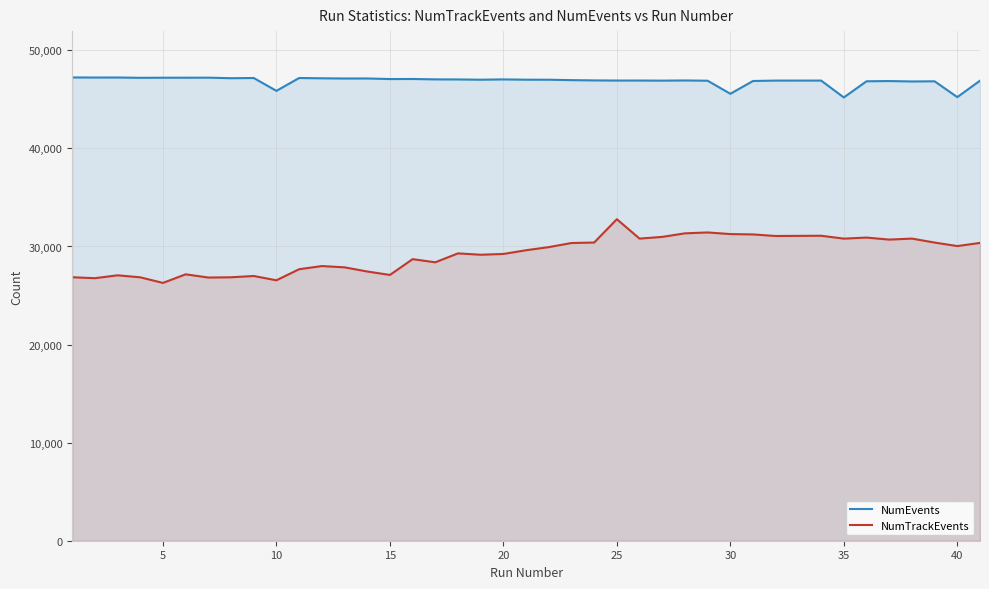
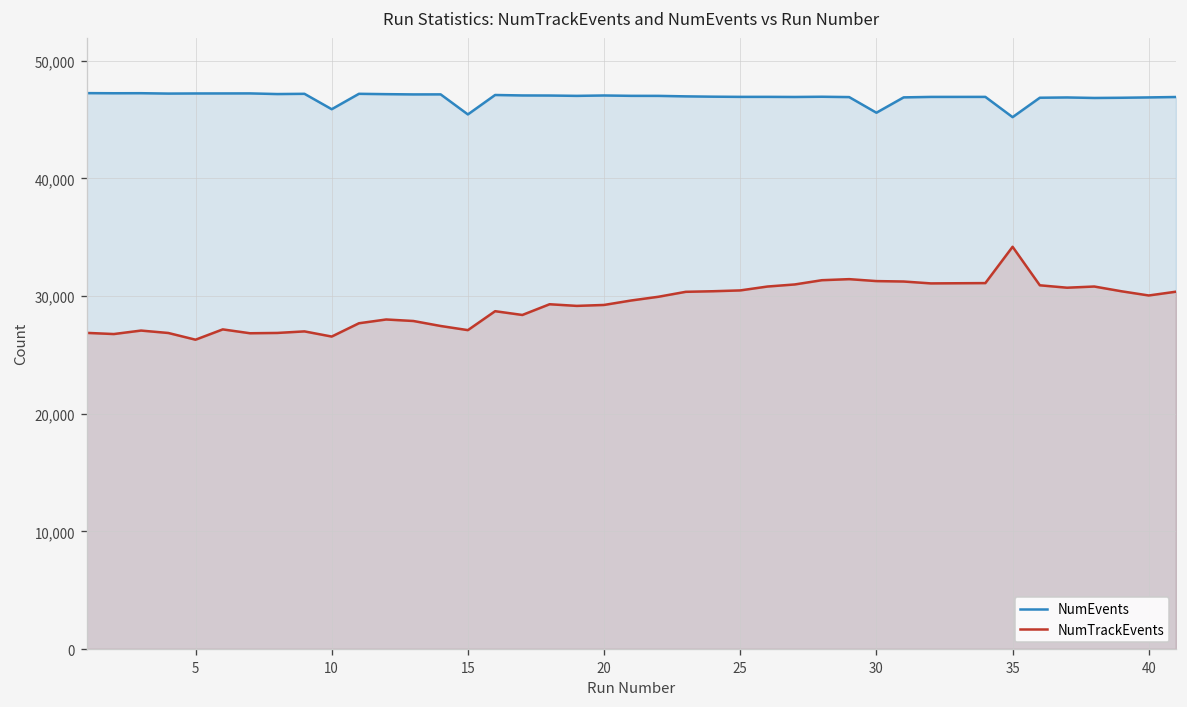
NumEvents, 15: 47,000 -> 45,000
NumTrackEvents, 25: 33,000 -> 30,000
NumTrackEvents, 35: 31,000 -> 34,000
NumEvents, 40: 45,000 -> 47,000
